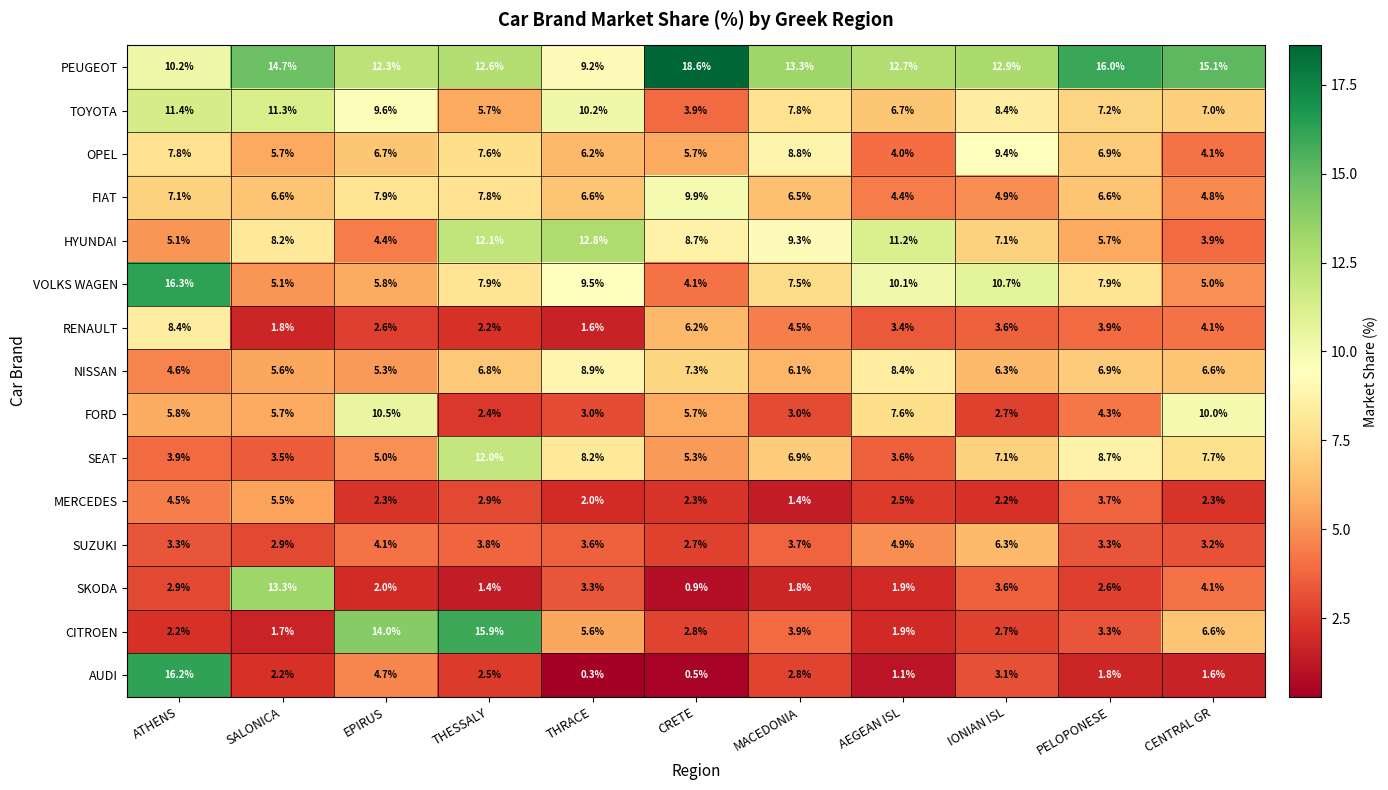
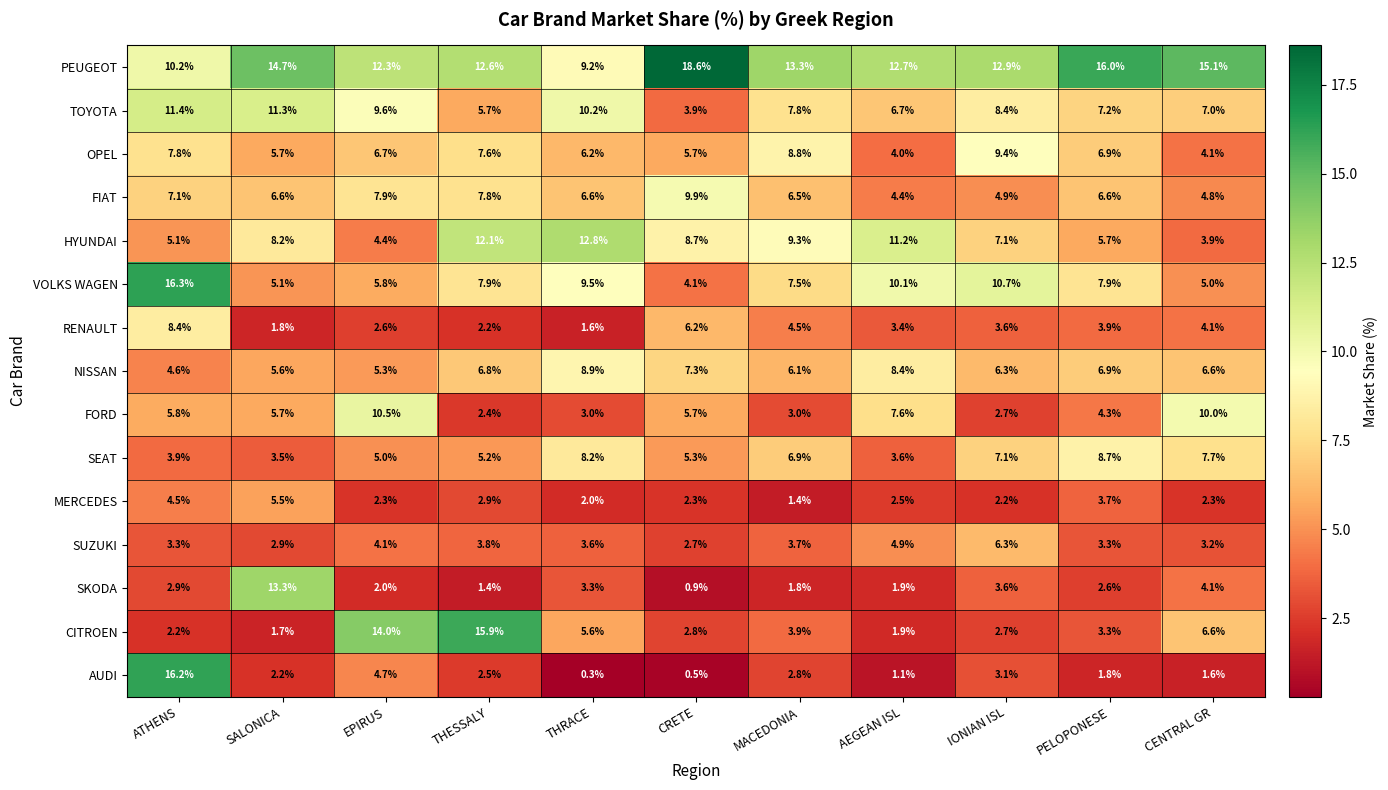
SEAT, THESSALY: 12.0% -> 5.2%
